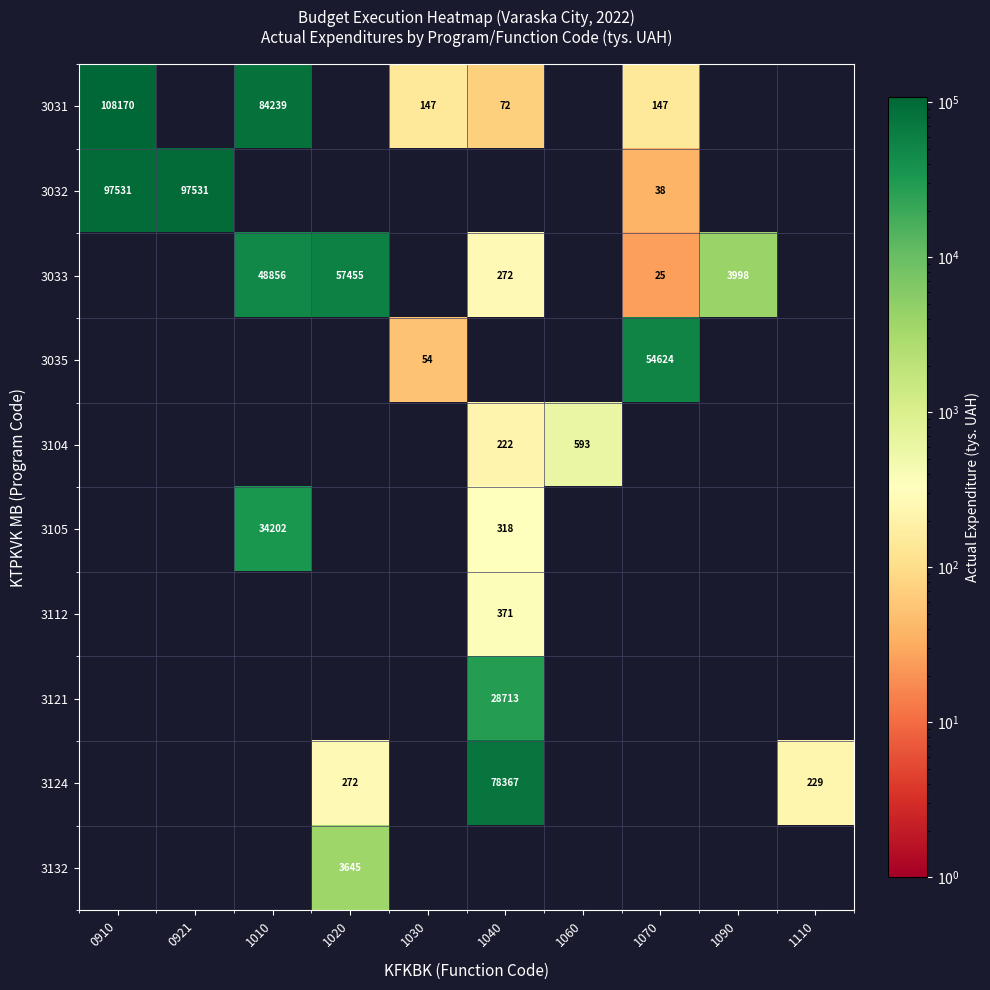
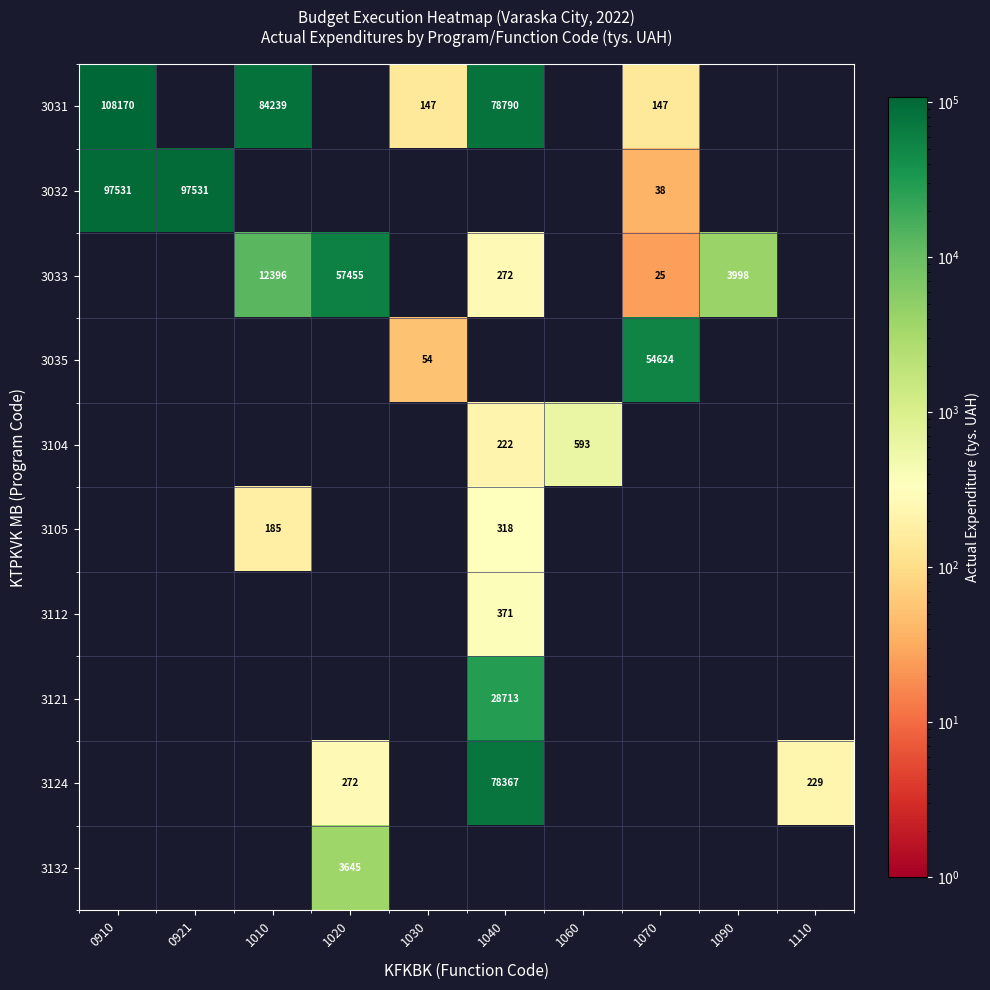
3031, 1040: 72 -> 78790
3033, 1010: 48856 -> 12396
3105, 1010: 34202 -> 185
